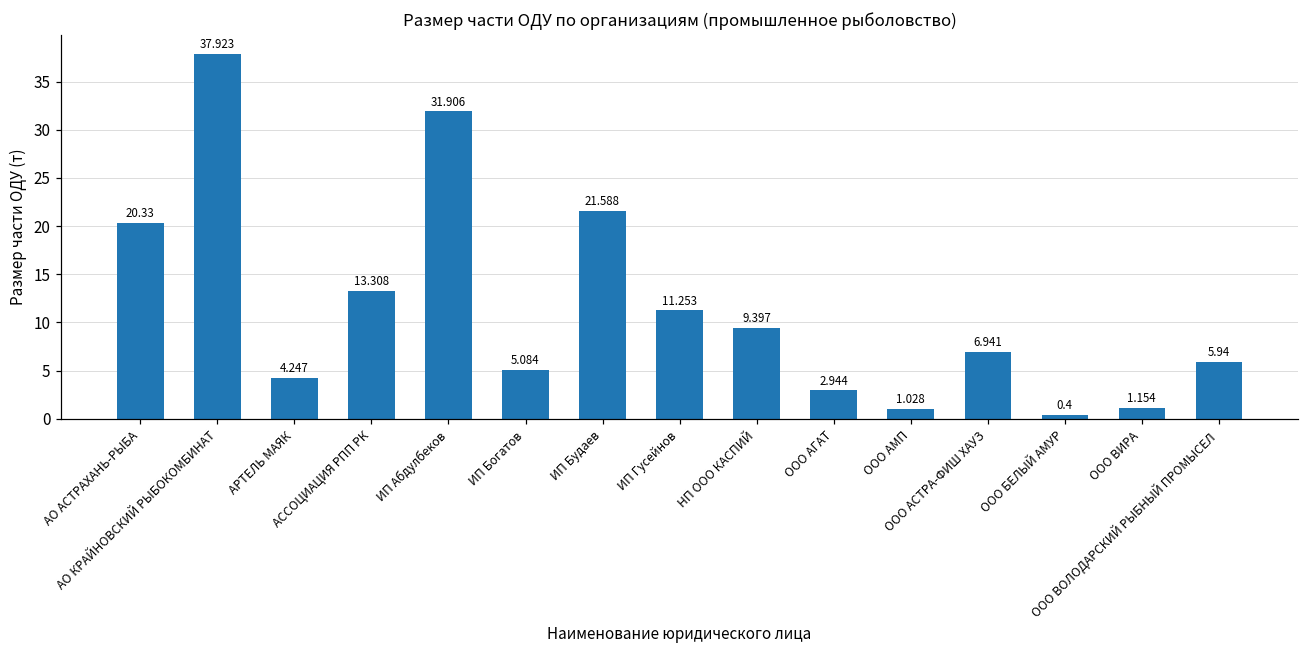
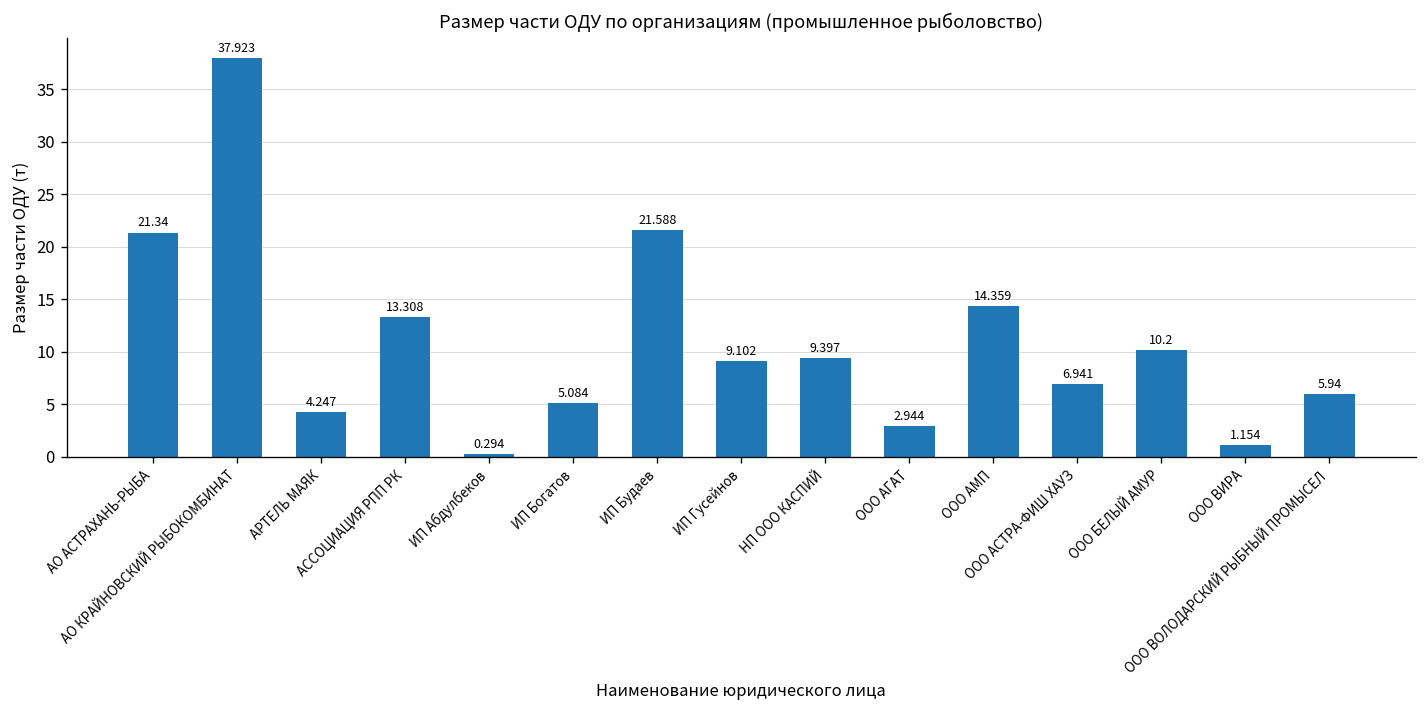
АО АСТРАХАНЬ-РЫБА: 20.33 -> 21.34
ИП Абдулбеков: 31.906 -> 0.294
ИП Гусейнов: 11.253 -> 9.102
ООО АМП: 1.028 -> 14.359
ООО БЕЛЫЙ АМУР: 0.4 -> 10.2
